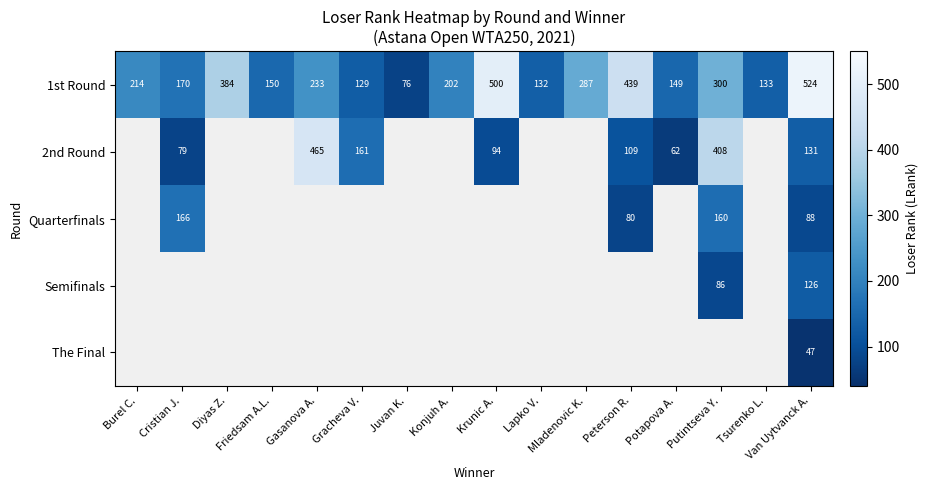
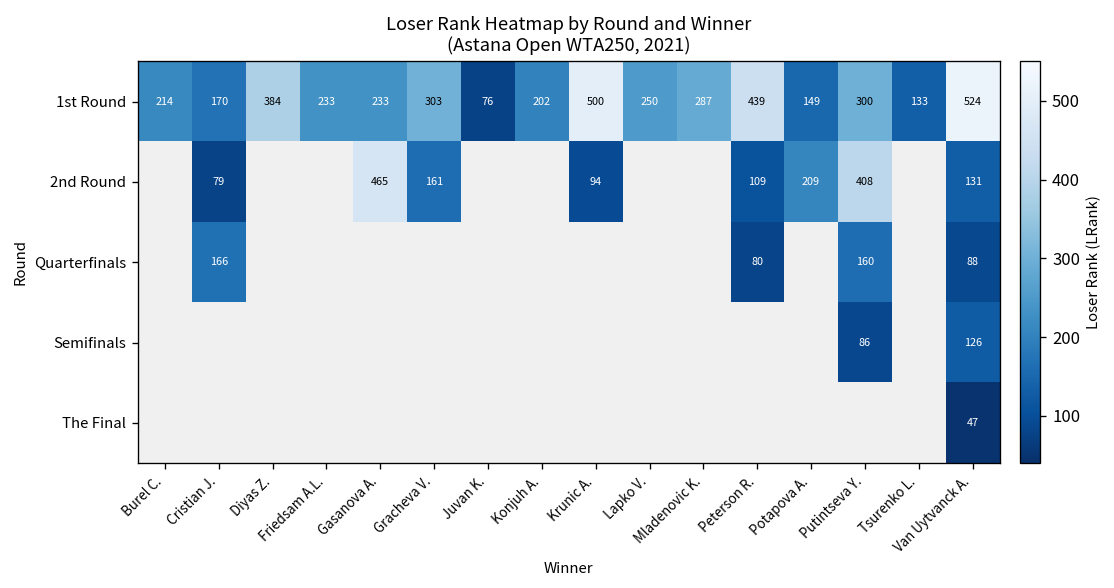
1st Round, Friedsam A.L.: 150 -> 233
1st Round, Gracheva V.: 129 -> 303
1st Round, Lapko V.: 132 -> 250
2nd Round, Potapova A.: 62 -> 209
